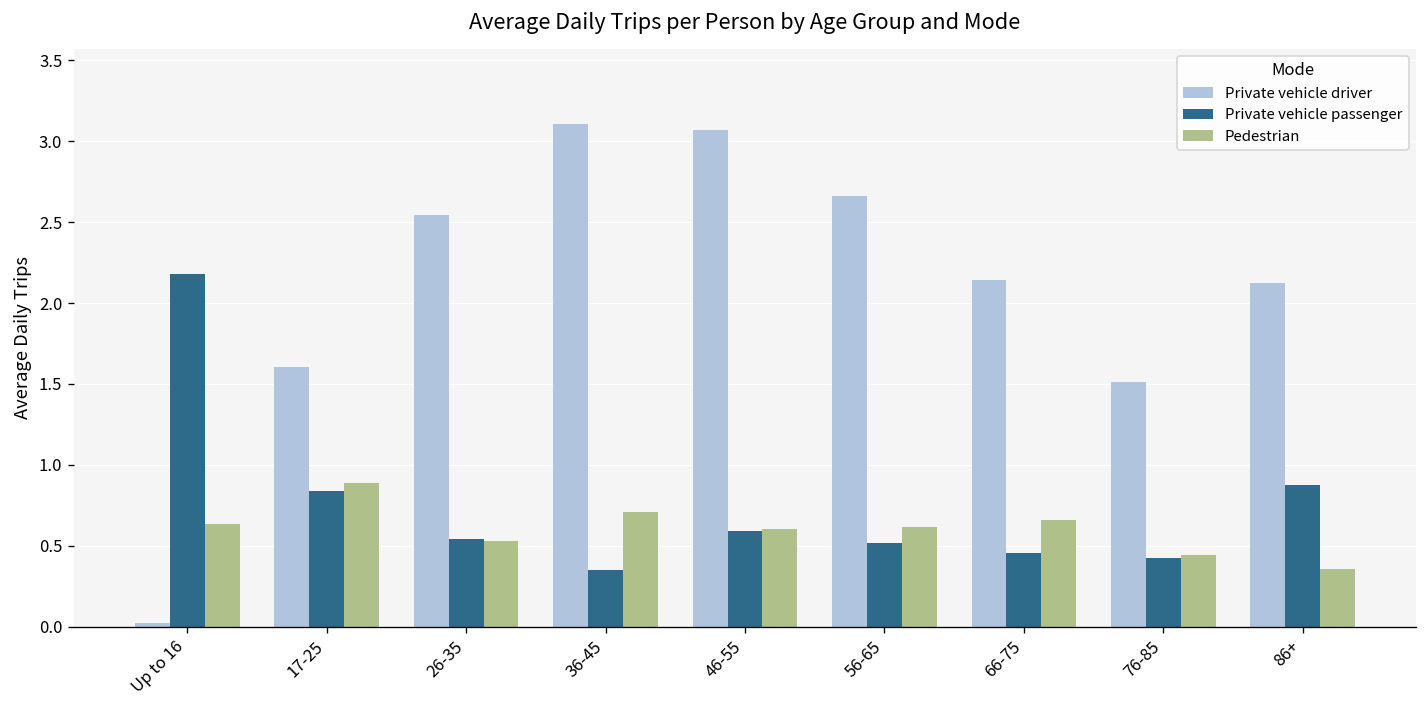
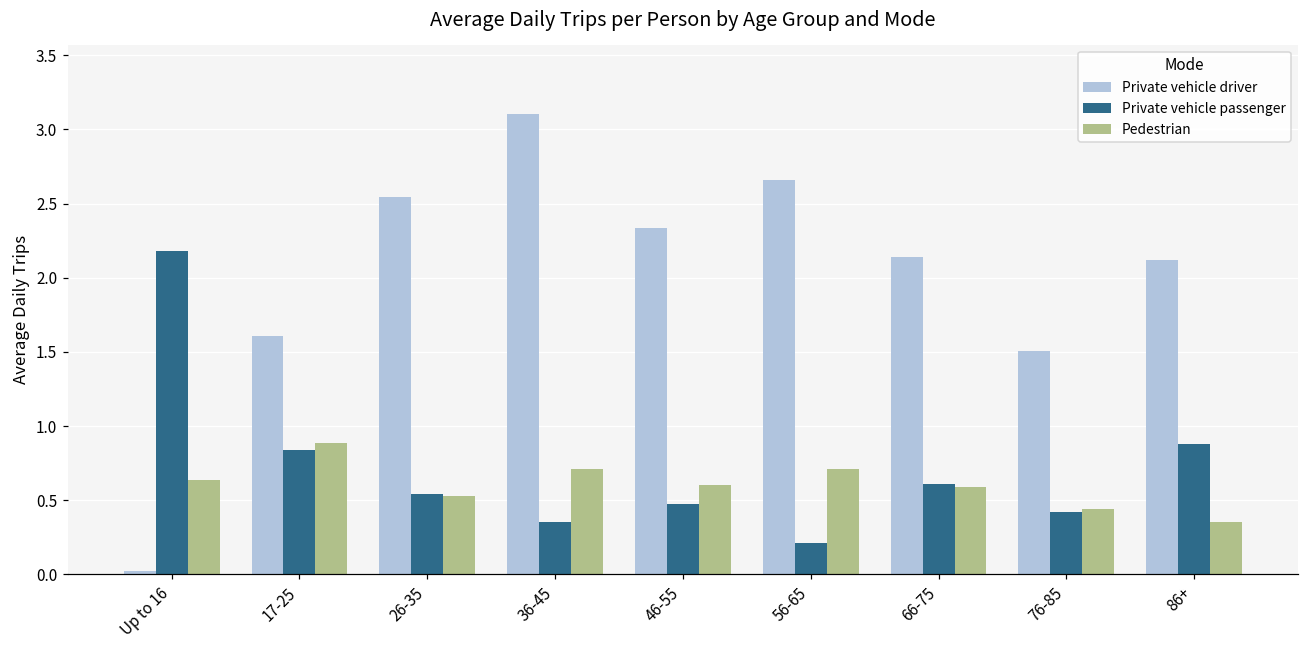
Private vehicle driver, 46-55: 3.07 -> 2.34
Private vehicle passenger, 46-55: 0.59 -> 0.47
Private vehicle passenger, 56-65: 0.52 -> 0.21
Pedestrian, 56-65: 0.62 -> 0.71
Private vehicle passenger, 66-75: 0.45 -> 0.61
Pedestrian, 66-75: 0.66 -> 0.59
